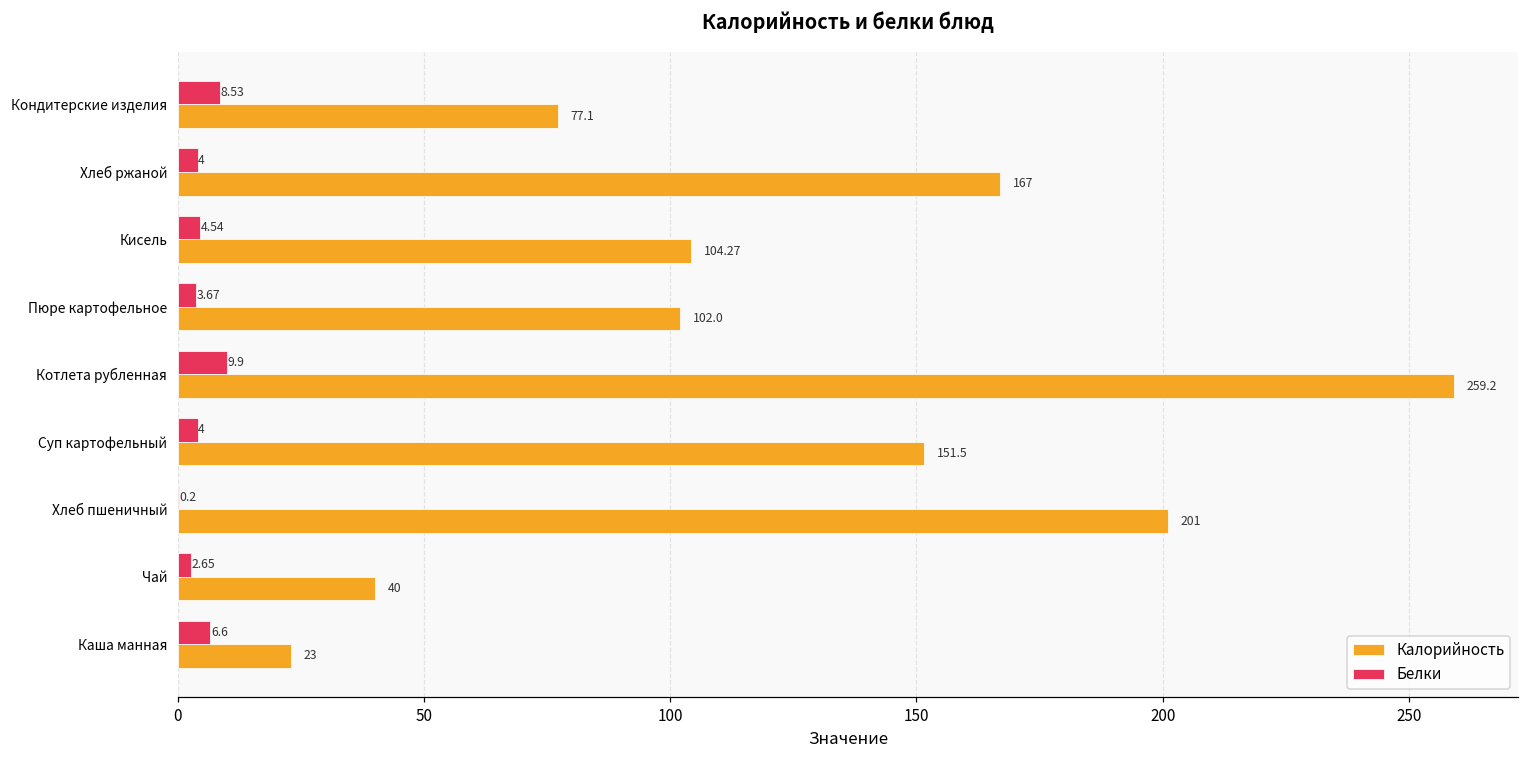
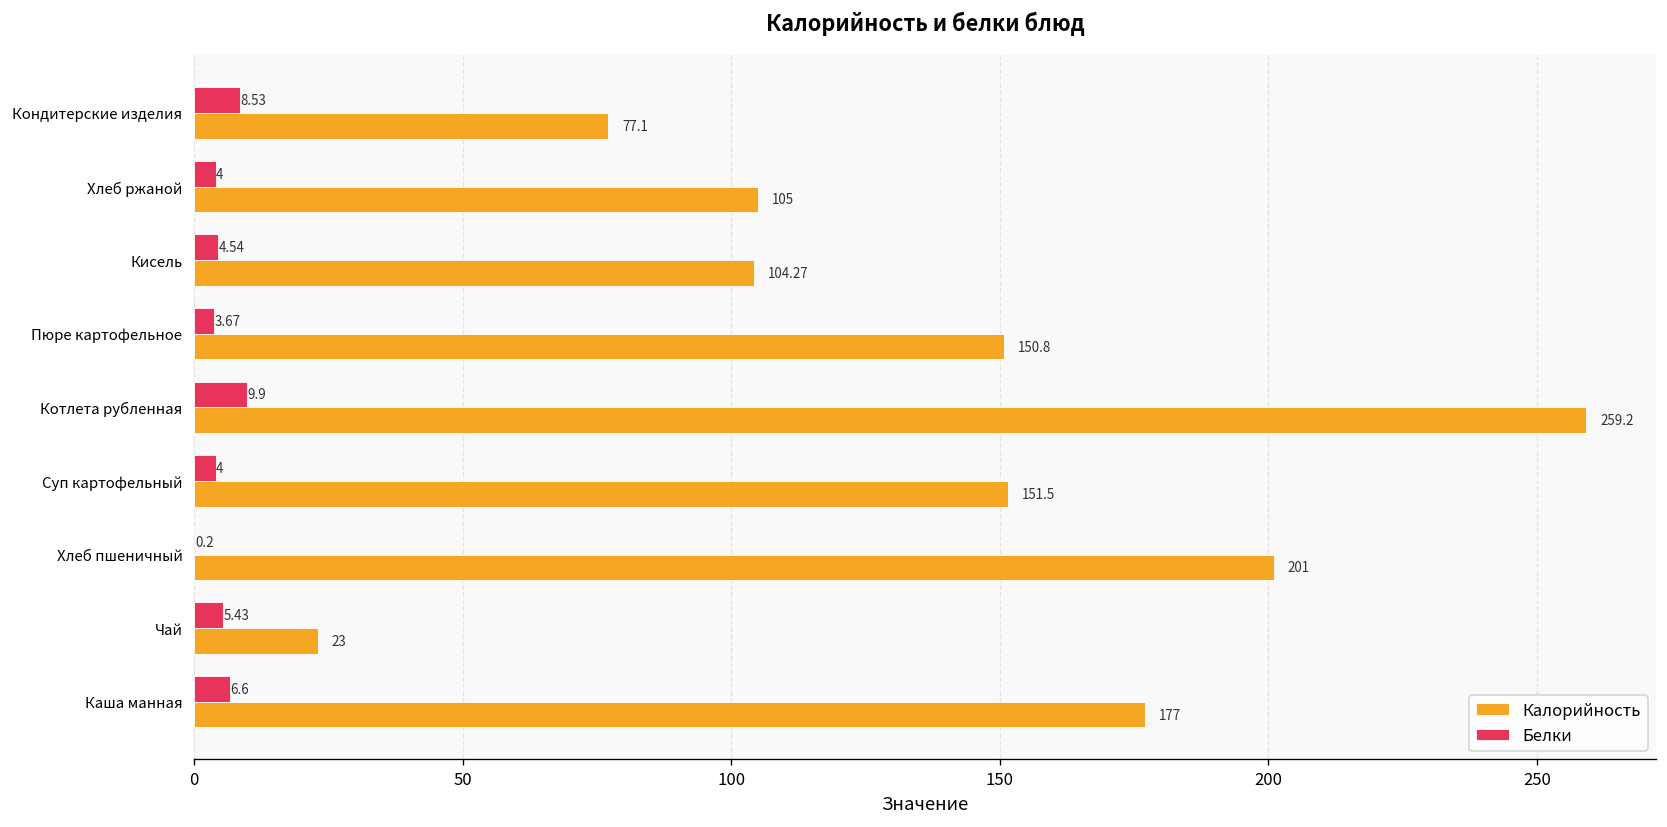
Калорийность, Хлеб ржаной: 167 -> 105
Калорийность, Пюре картофельное: 102.0 -> 150.8
Белки, Чай: 2.65 -> 5.43
Калорийность, Чай: 40 -> 23
Калорийность, Каша манная: 23 -> 177
